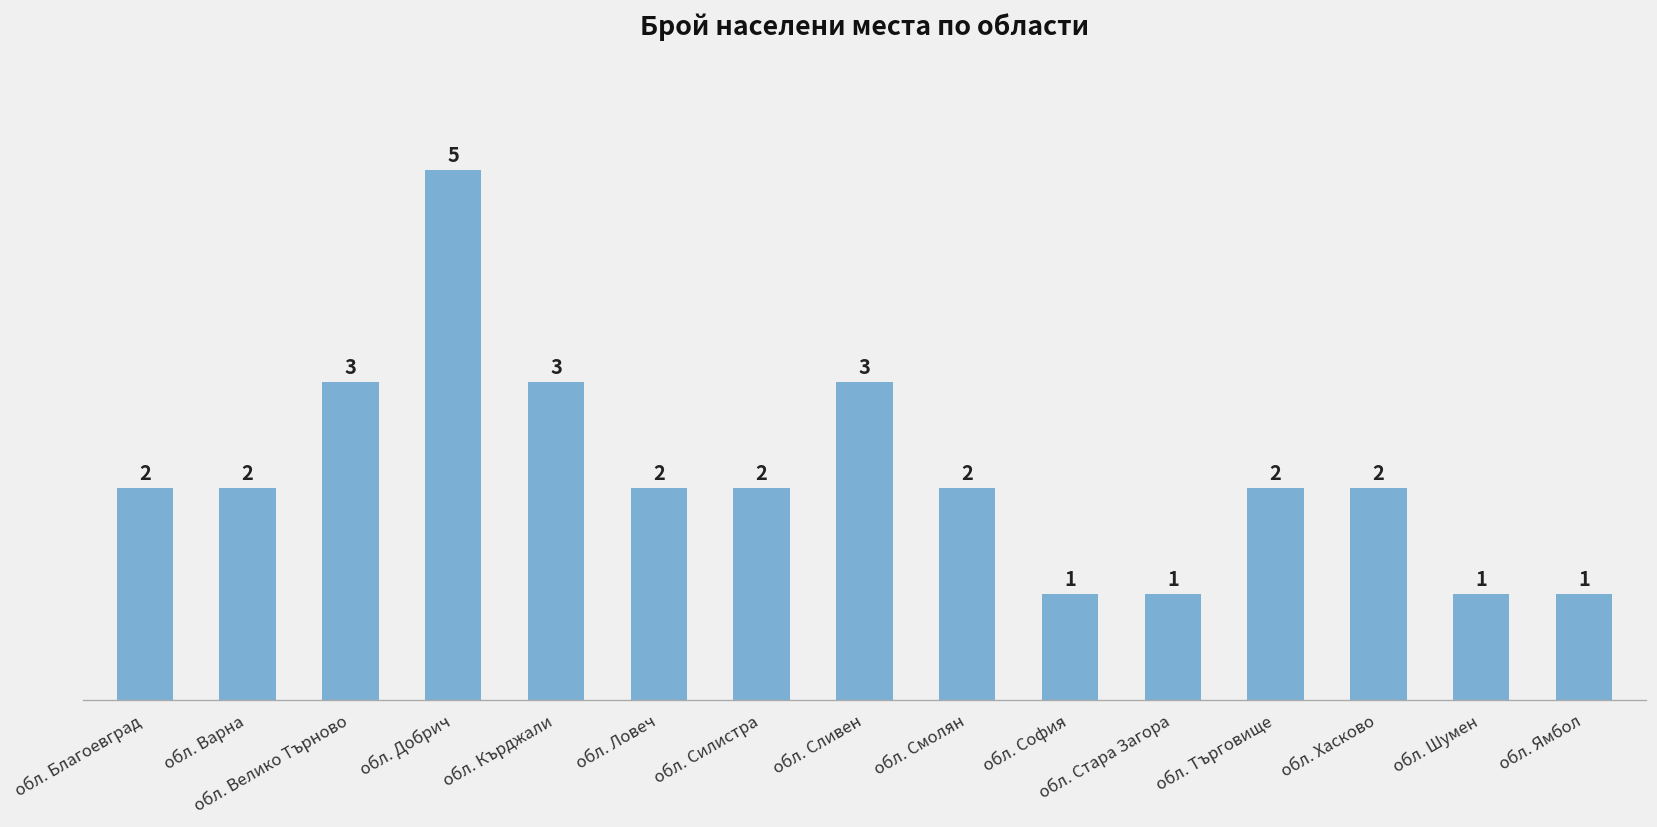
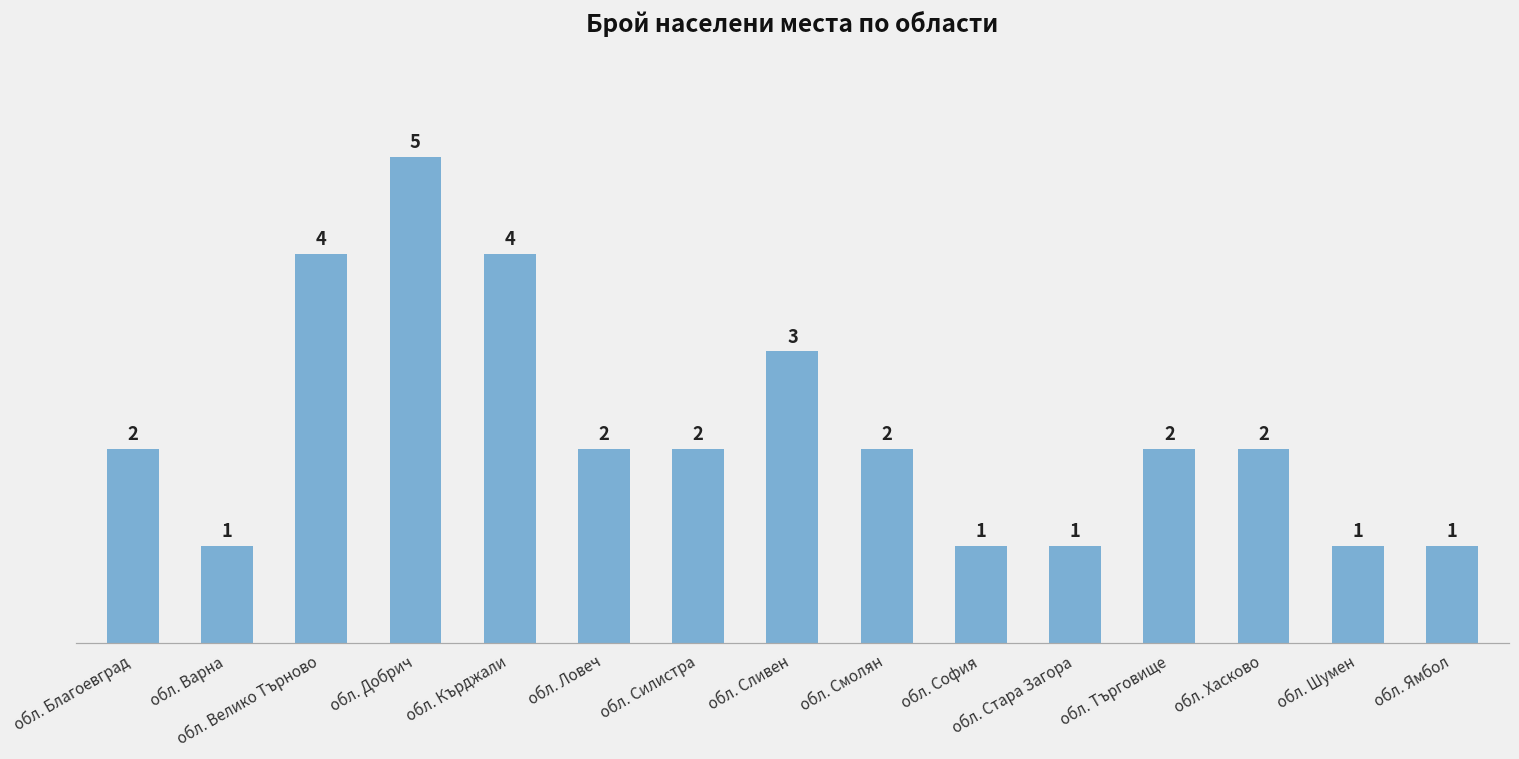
обл. Варна: 2 -> 1
обл. Велико Търново: 3 -> 4
обл. Кърджали: 3 -> 4
